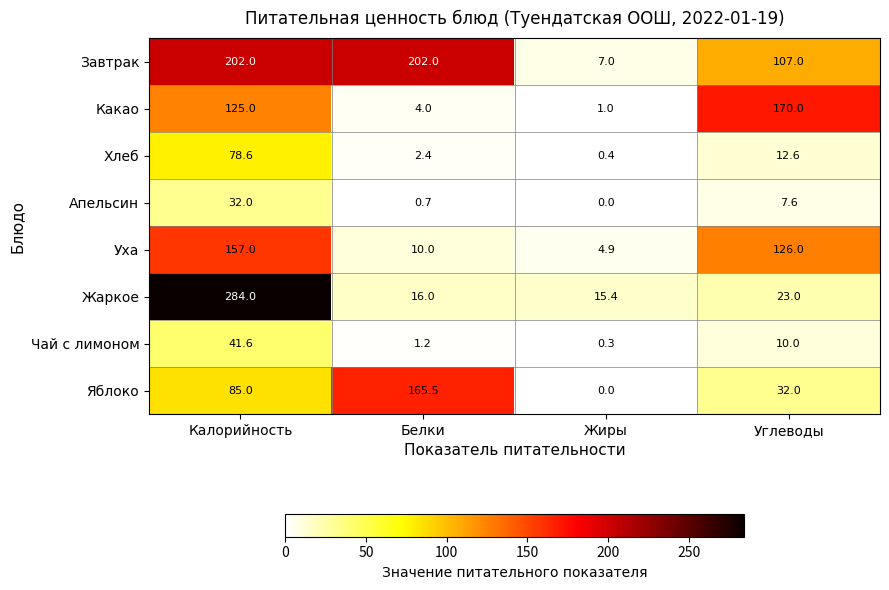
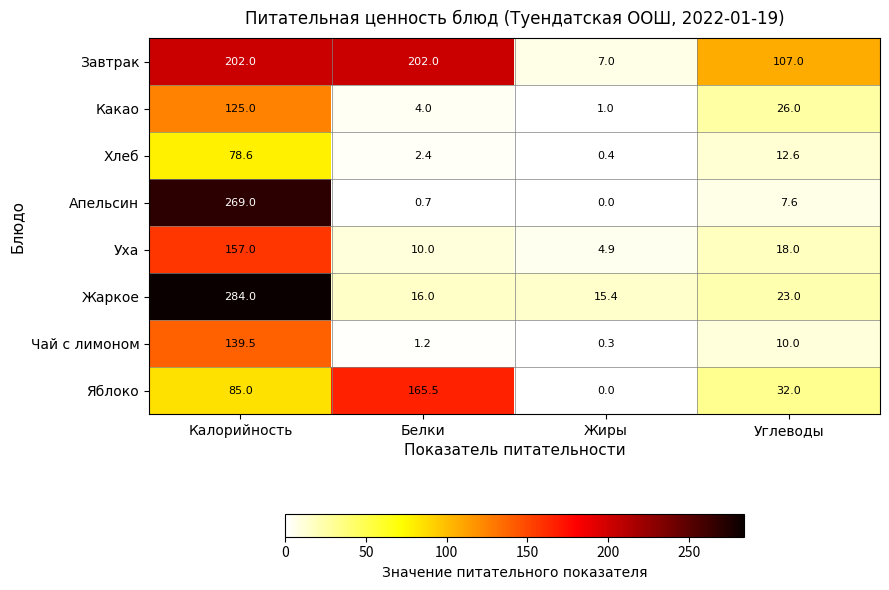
Какао, Углеводы: 170.0 -> 26.0
Апельсин, Калорийность: 32.0 -> 269.0
Уха, Углеводы: 126.0 -> 18.0
Чай с лимоном, Калорийность: 41.6 -> 139.5
